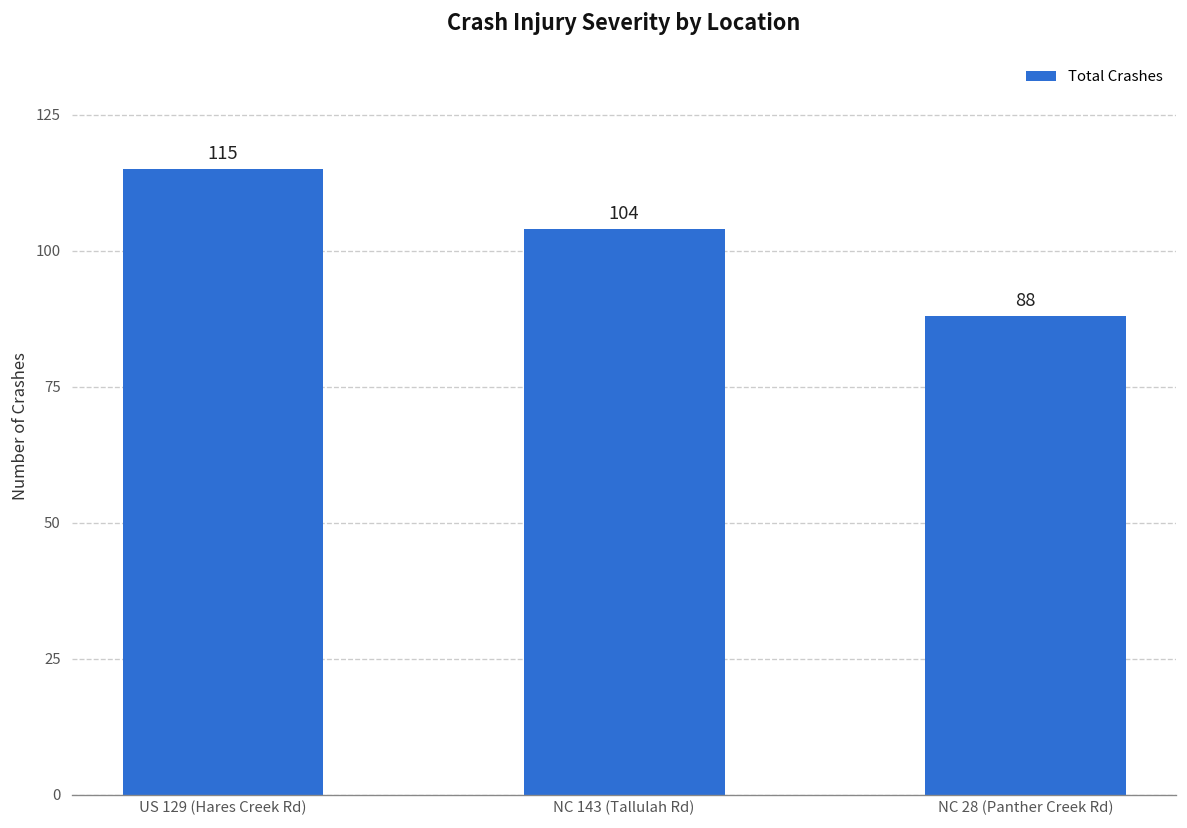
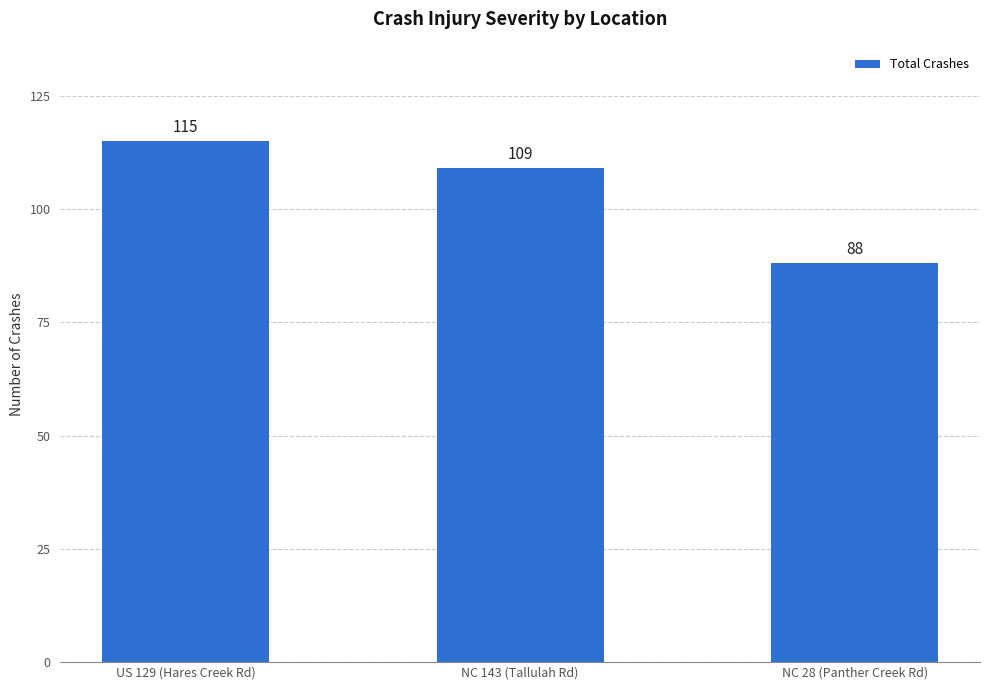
NC 143 (Tallulah Rd): 104 -> 109
